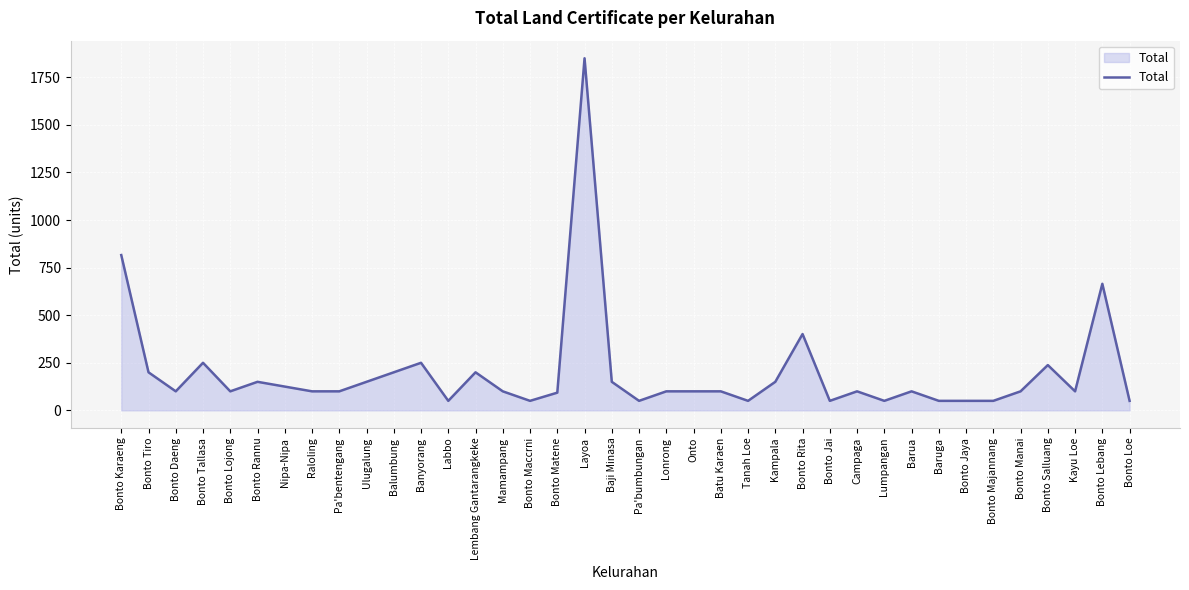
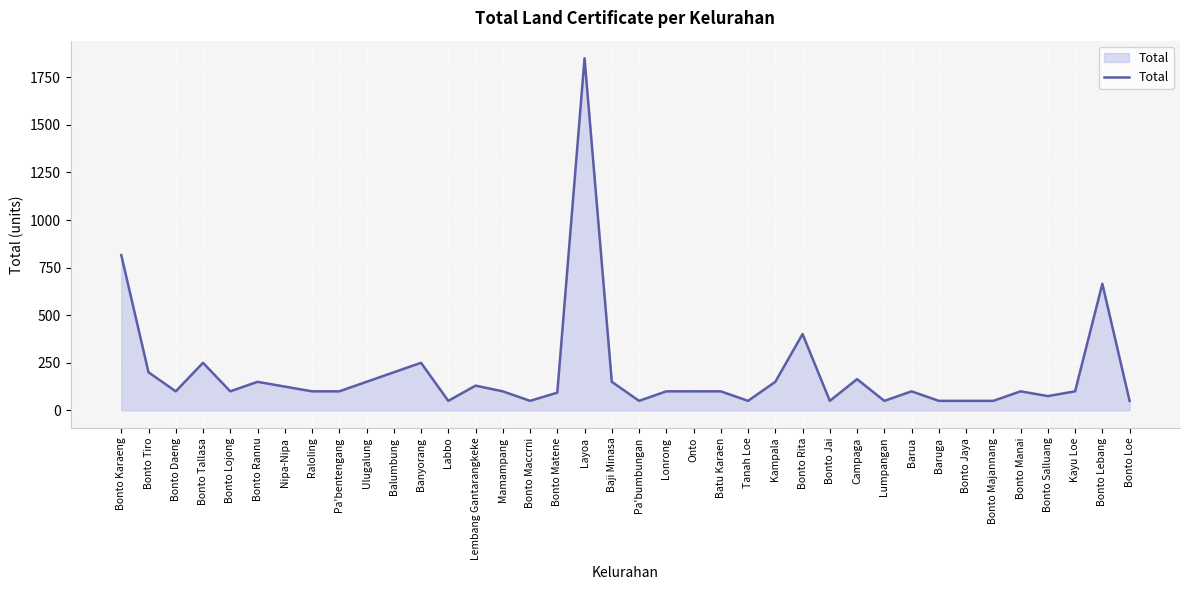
Lembang Gantarangkeke: 200 -> 130
Campaga: 100 -> 160
Bonto Salluang: 240 -> 80
